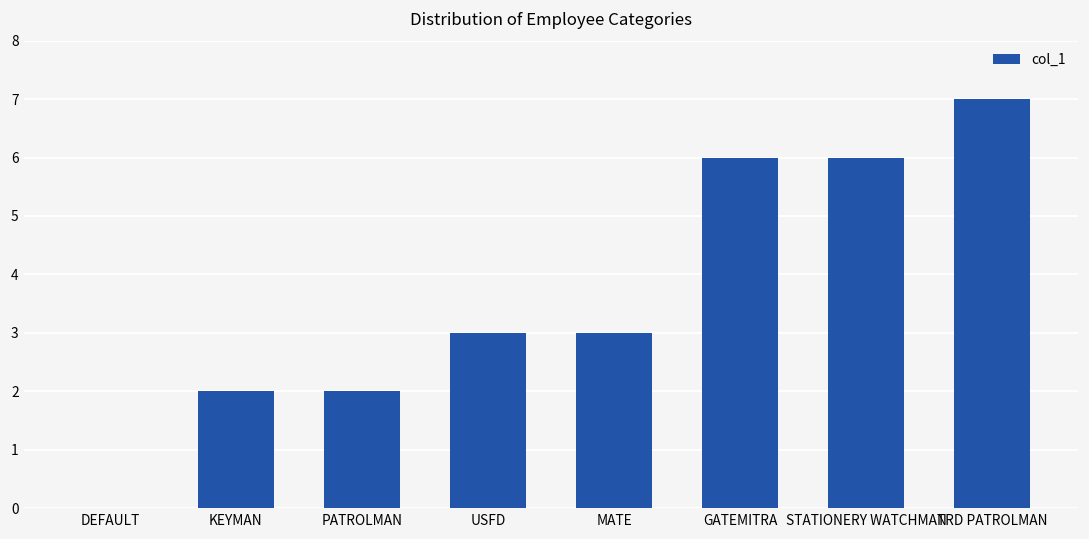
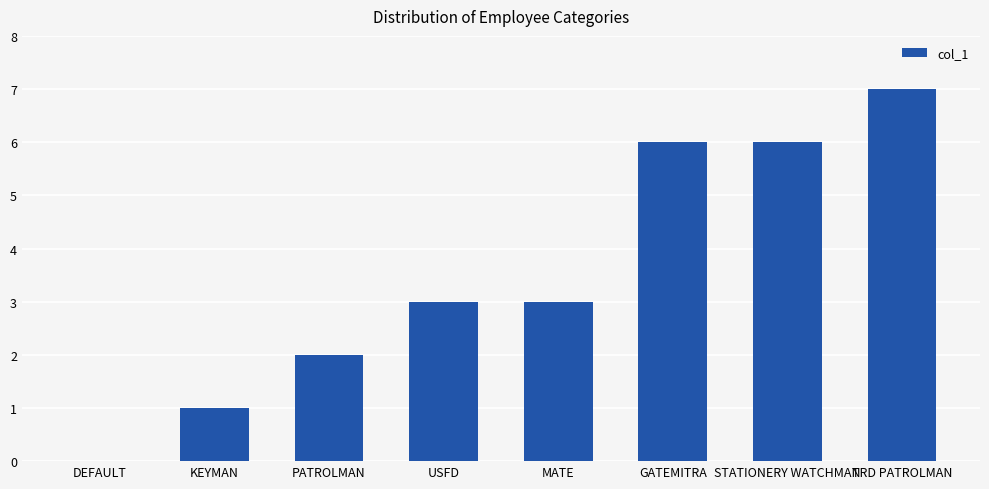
KEYMAN: 2 -> 1
